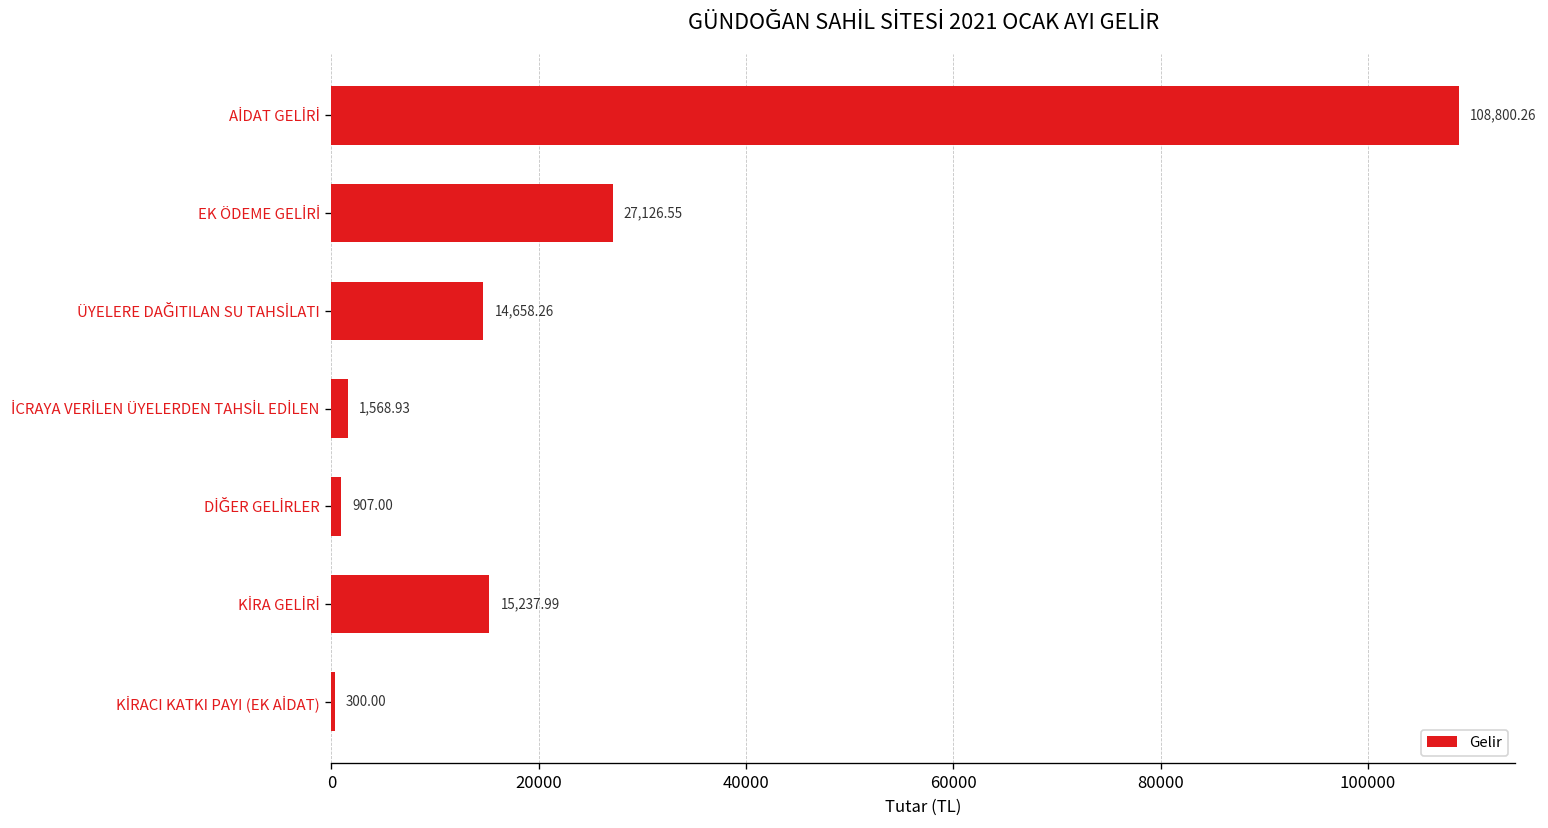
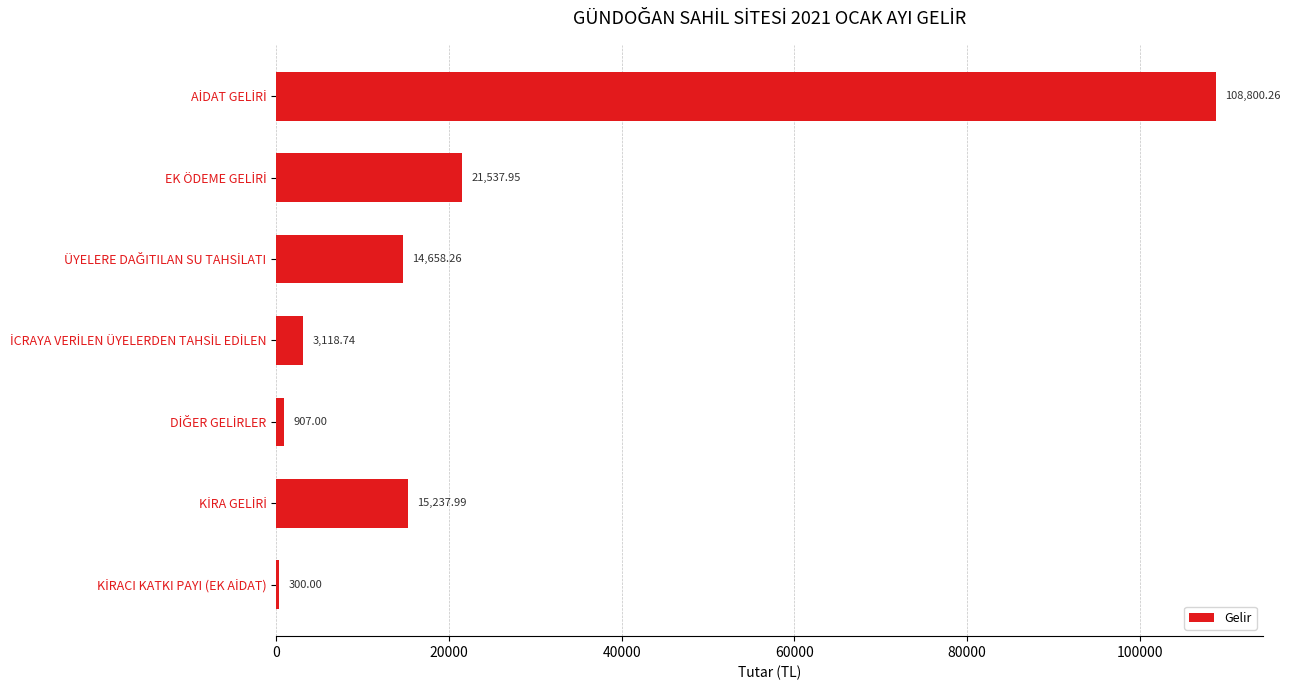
EK ÖDEME GELİRİ: 27,126.55 -> 21,537.95
İCRAYA VERİLEN ÜYELERDEN TAHSİL EDİLEN: 1,568.93 -> 3,118.74
